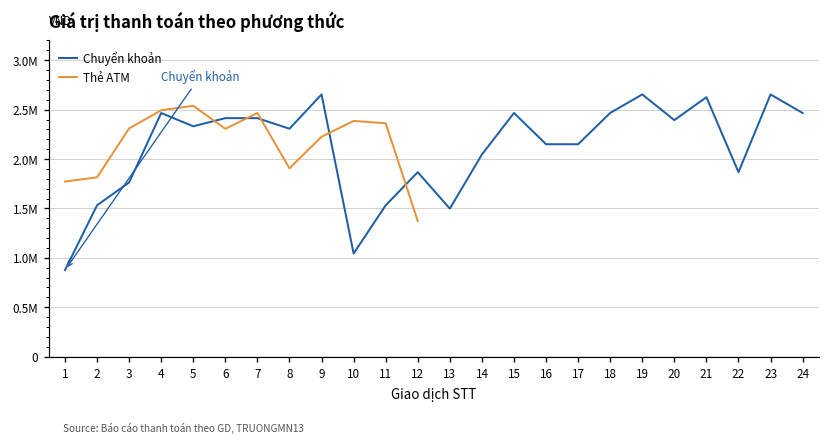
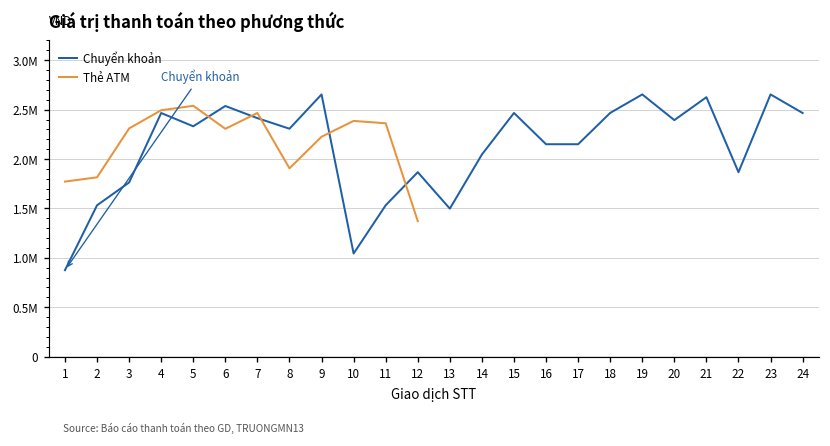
Chuyển khoản, 6: 2400000 -> 2500000
